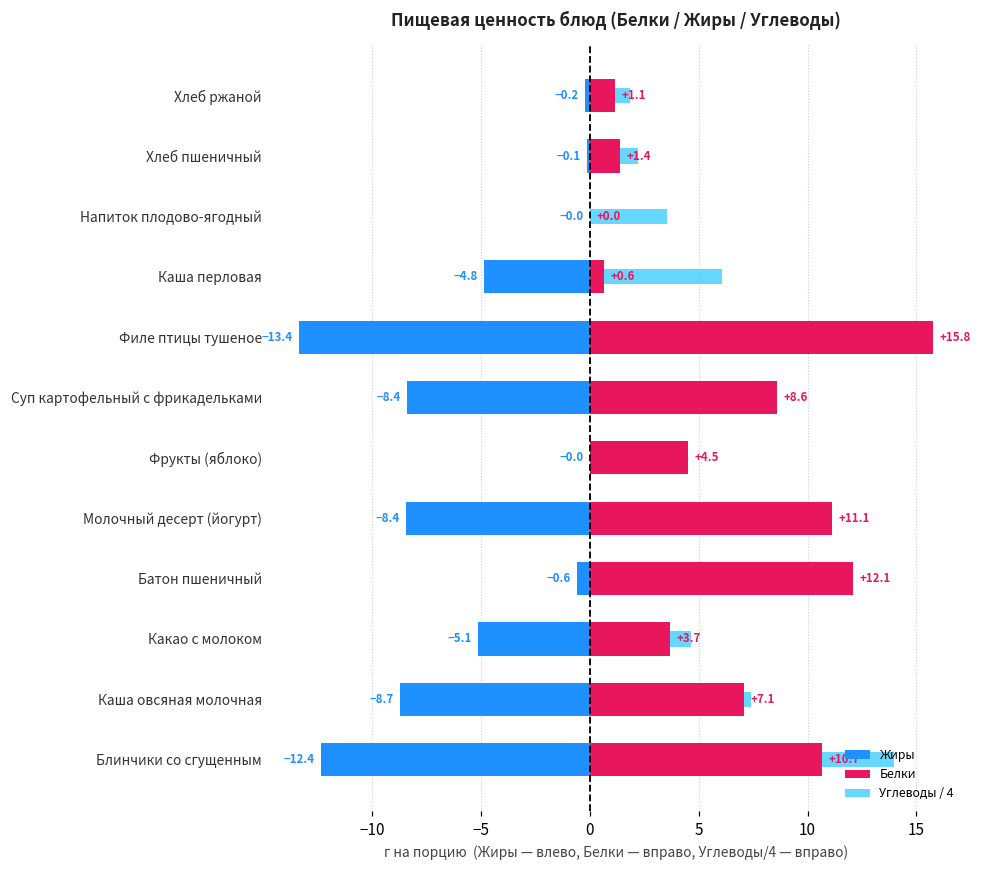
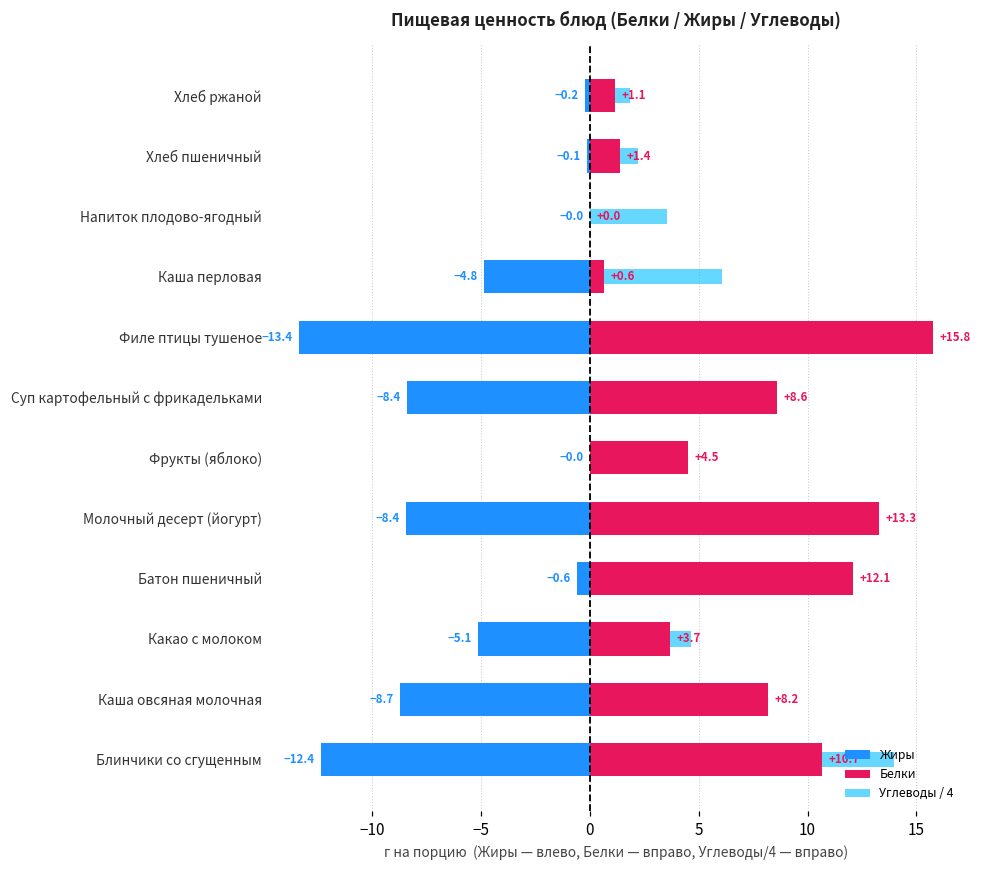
Белки, Молочный десерт (йогурт): +11.1 -> +13.3
Белки, Каша овсяная молочная: +7.1 -> +8.2
